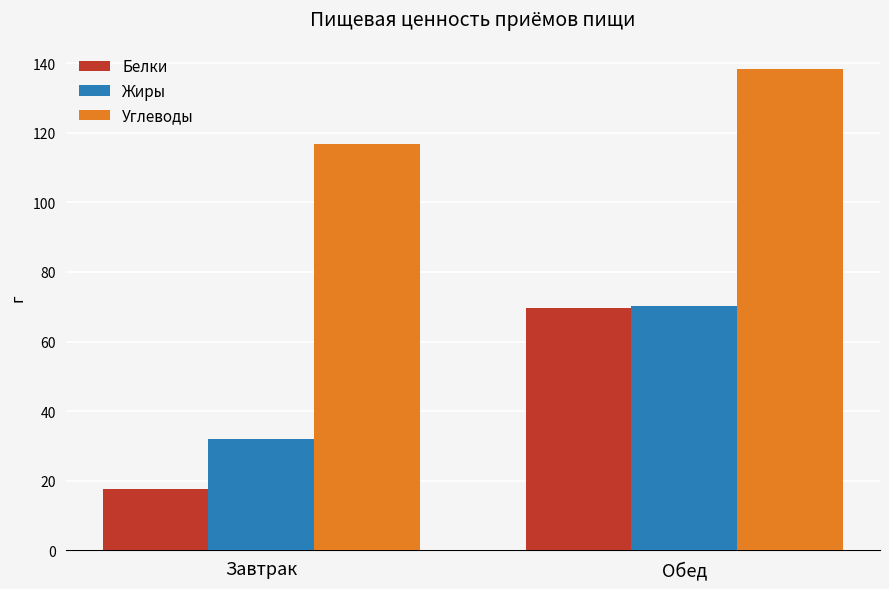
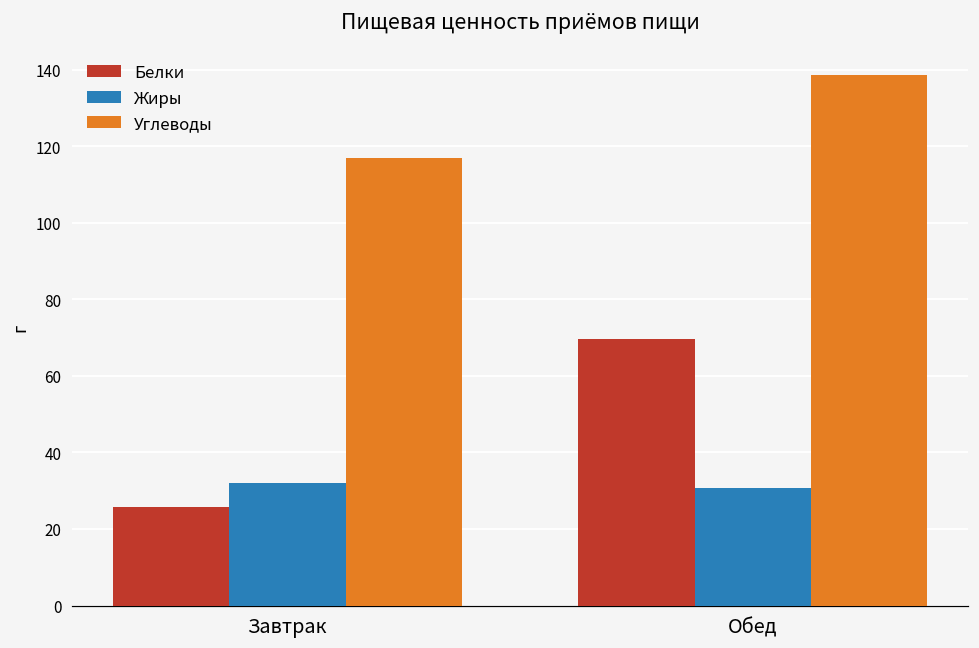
Белки, Завтрак: 18 -> 26
Жиры, Обед: 70 -> 31
